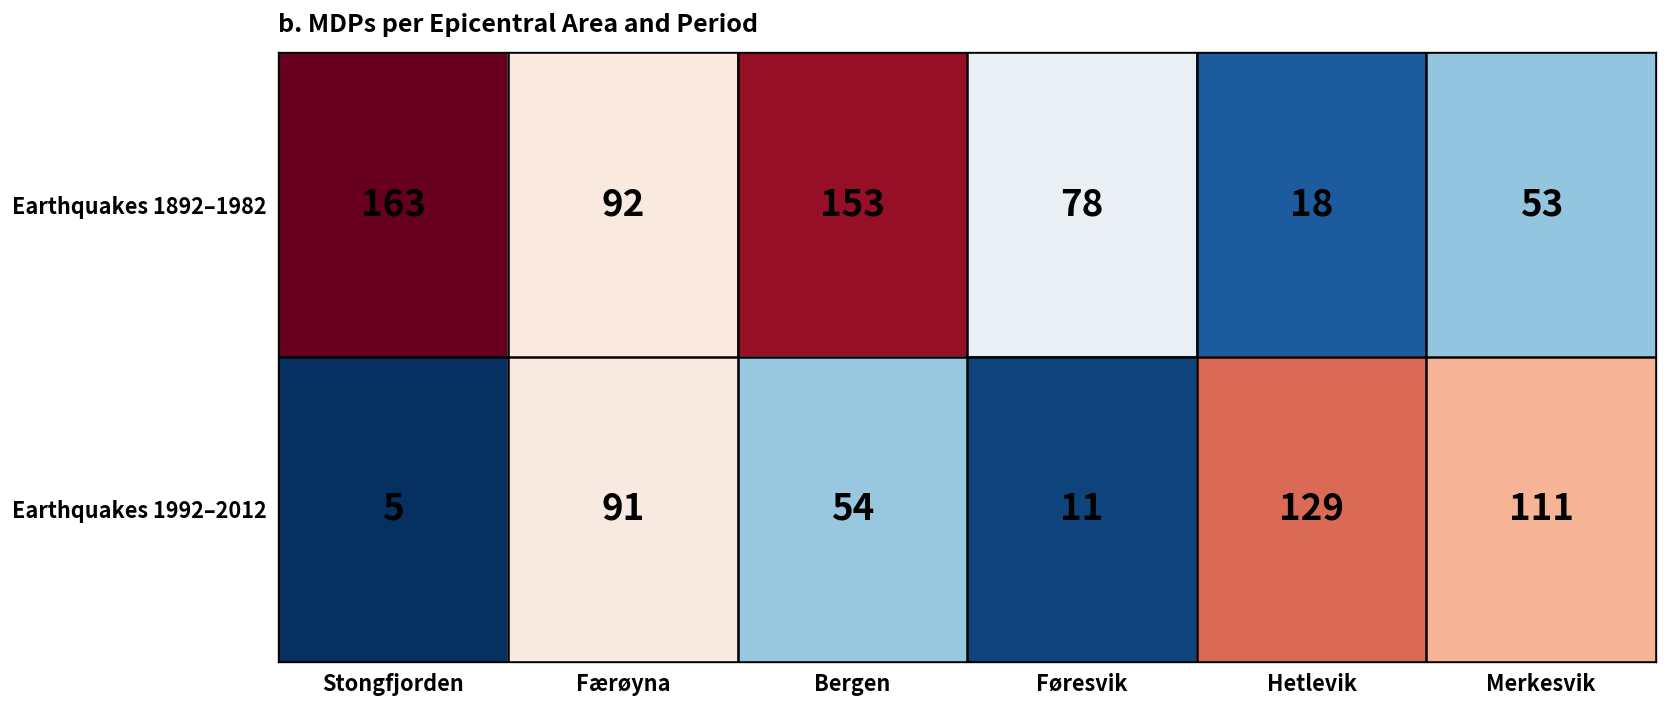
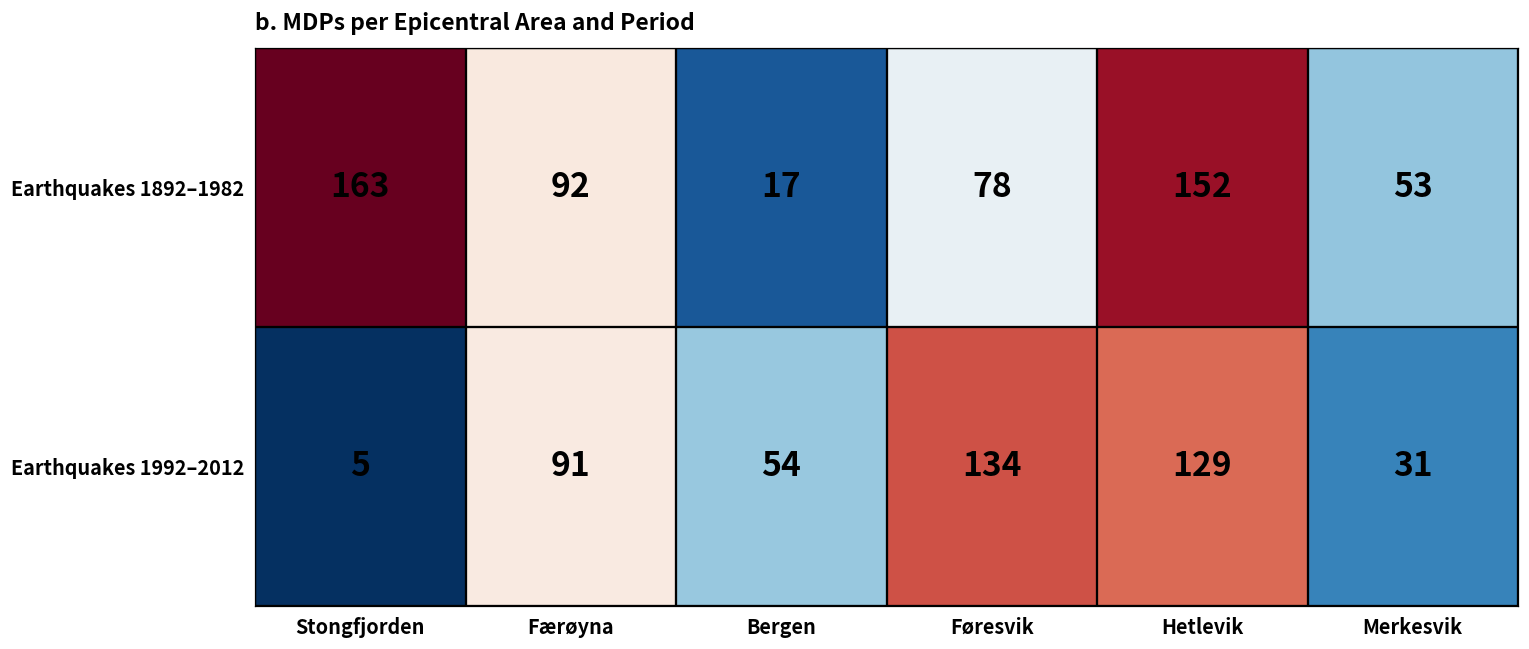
Earthquakes 1892–1982, Bergen: 153 -> 17
Earthquakes 1892–1982, Hetlevik: 18 -> 152
Earthquakes 1992–2012, Føresvik: 11 -> 134
Earthquakes 1992–2012, Merkesvik: 111 -> 31
